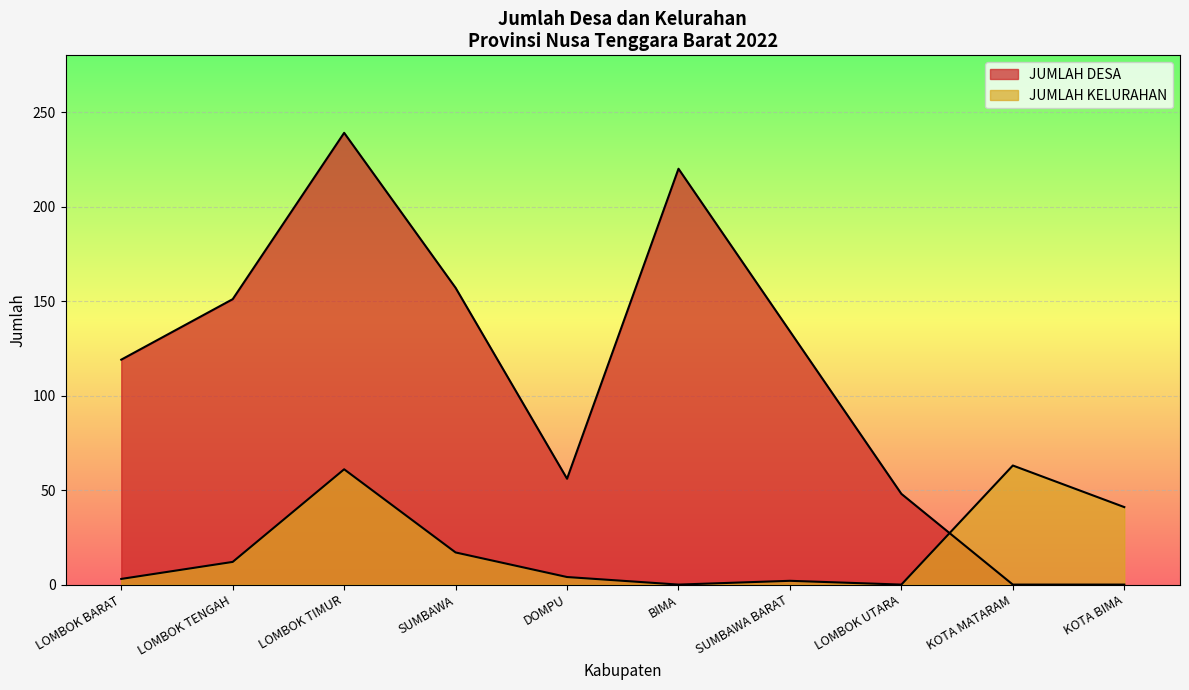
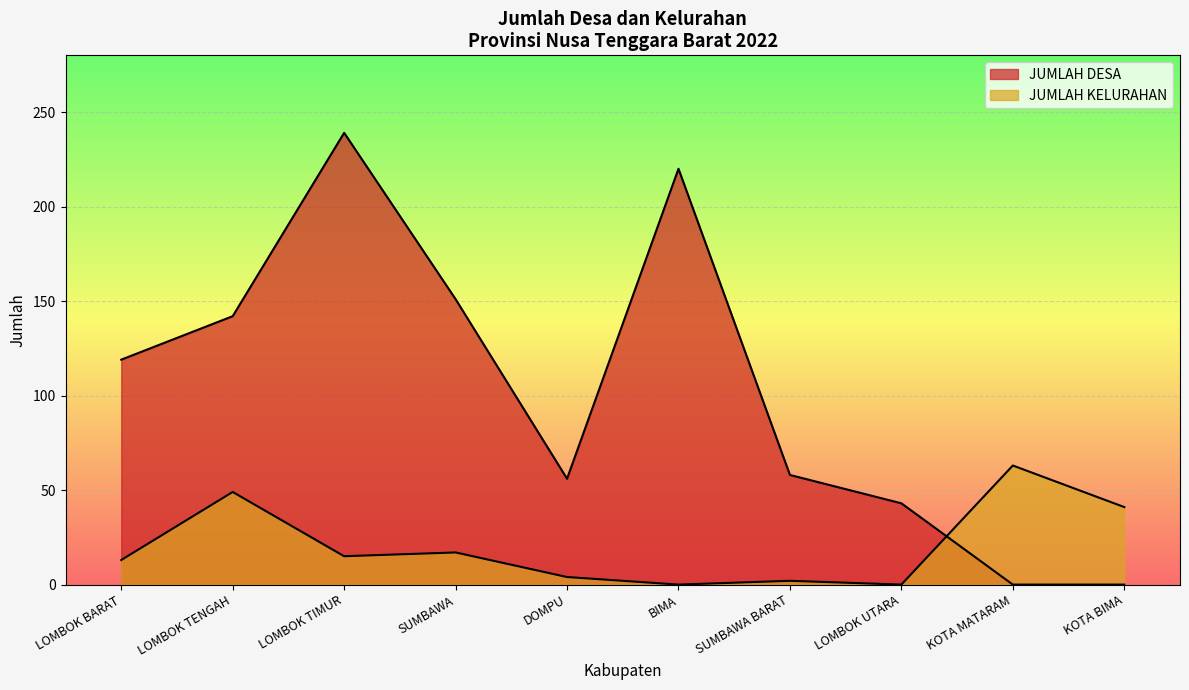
JUMLAH KELURAHAN, LOMBOK BARAT: 3 -> 13
JUMLAH DESA, LOMBOK TENGAH: 151 -> 142
JUMLAH KELURAHAN, LOMBOK TENGAH: 12 -> 49
JUMLAH KELURAHAN, LOMBOK TIMUR: 61 -> 15
JUMLAH DESA, SUMBAWA: 157 -> 151
JUMLAH DESA, SUMBAWA BARAT: 134 -> 58
JUMLAH DESA, LOMBOK UTARA: 48 -> 43
